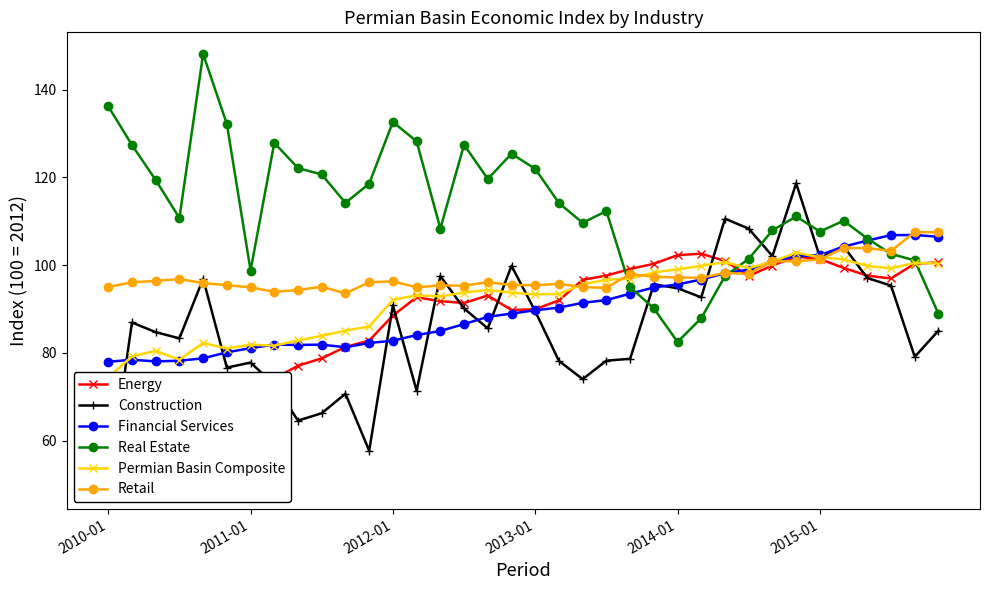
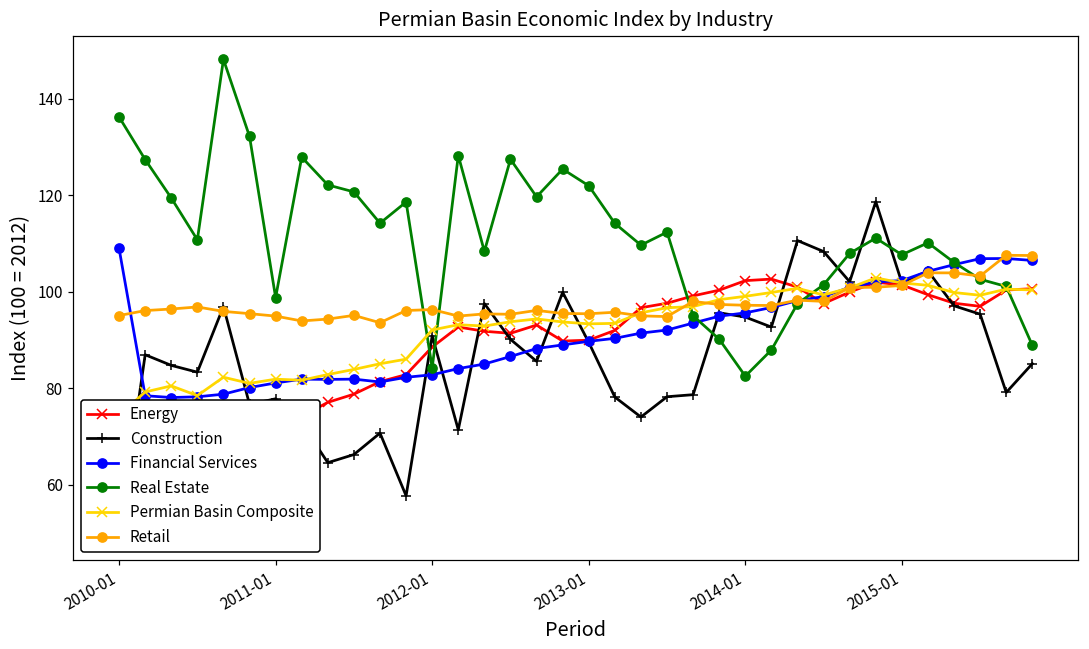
Financial Services, 2010-01: 78 -> 109
Real Estate, 2012-01: 133 -> 84
